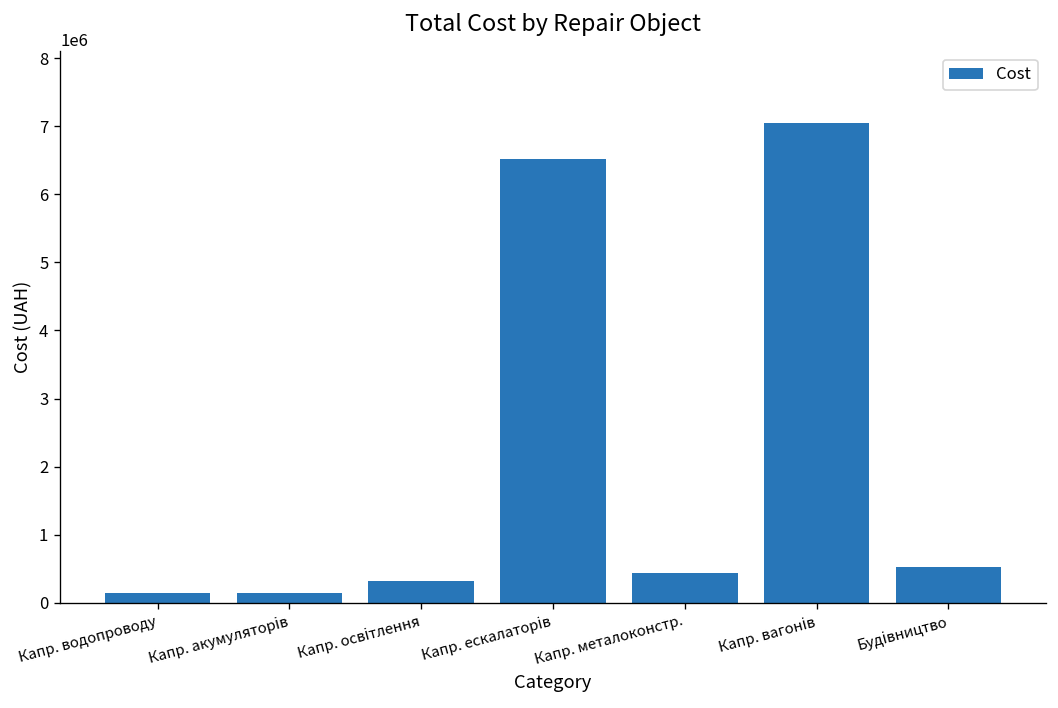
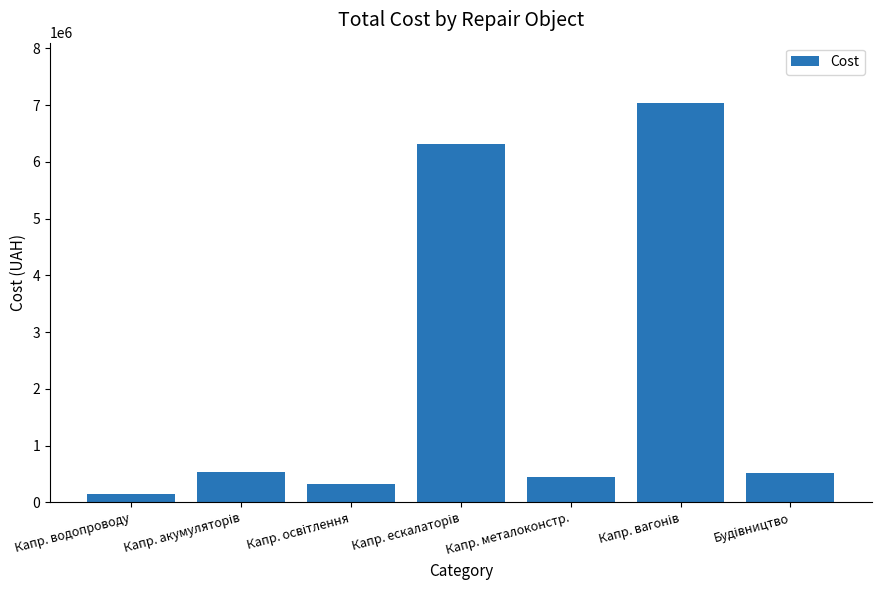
Капр. акумуляторів: 100000 -> 500000
Капр. ескалаторів: 6500000 -> 6300000
